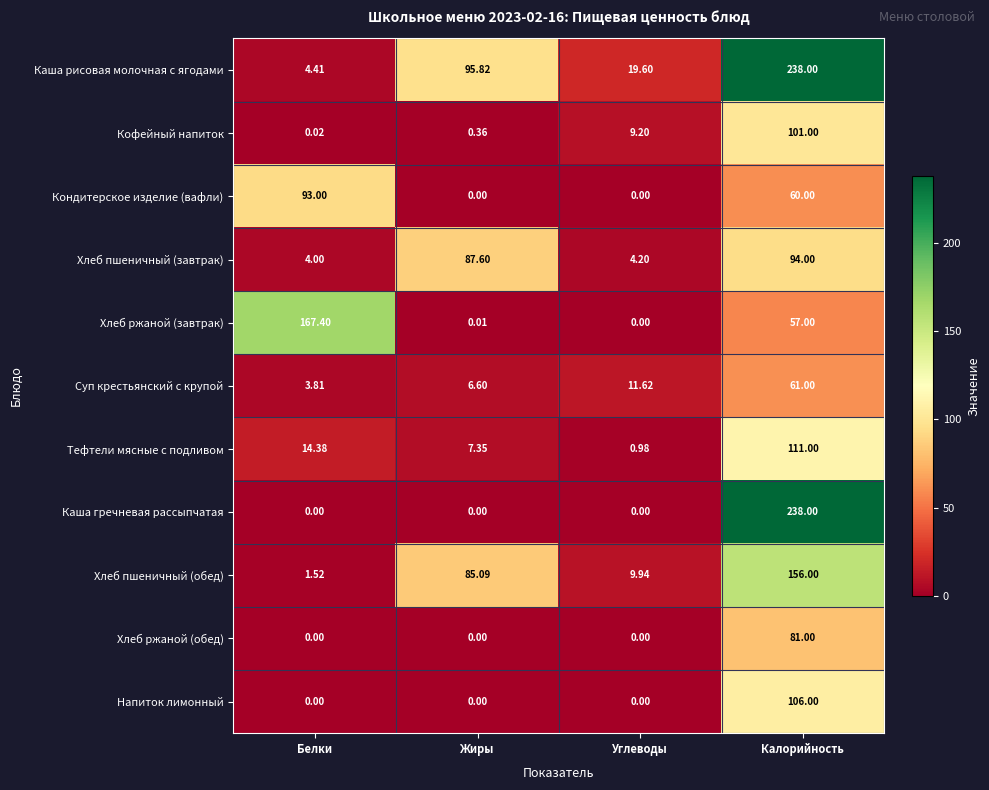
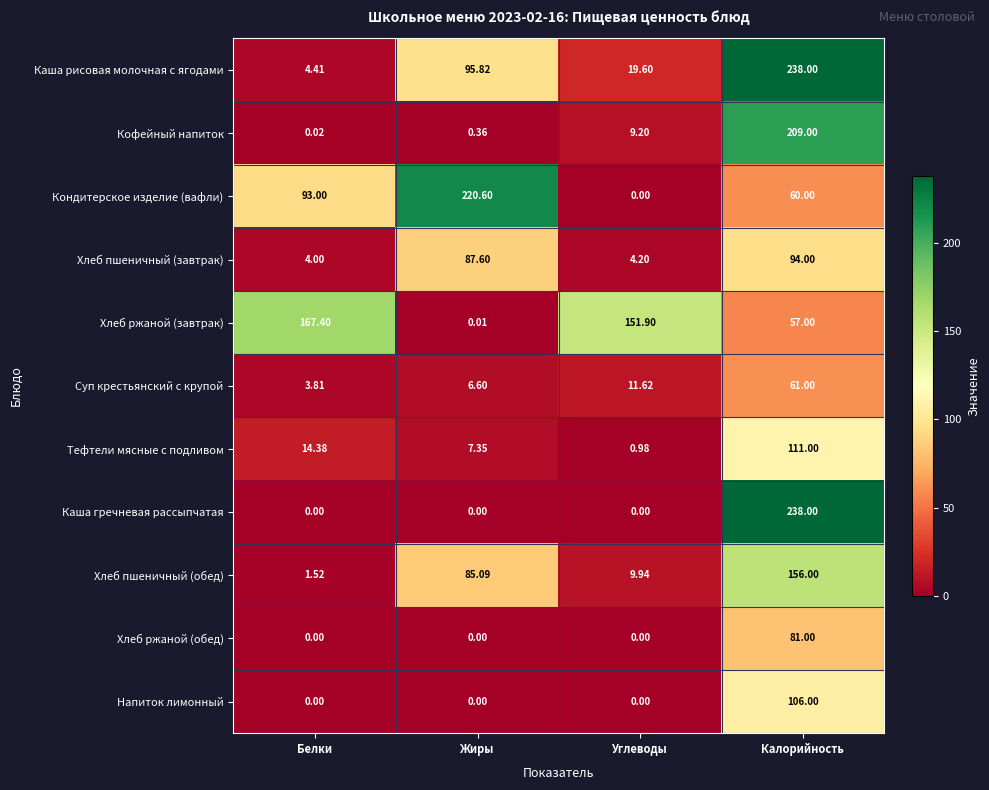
Кофейный напиток, Калорийность: 101.00 -> 209.00
Кондитерское изделие (вафли), Жиры: 0.00 -> 220.60
Хлеб ржаной (завтрак), Углеводы: 0.00 -> 151.90
